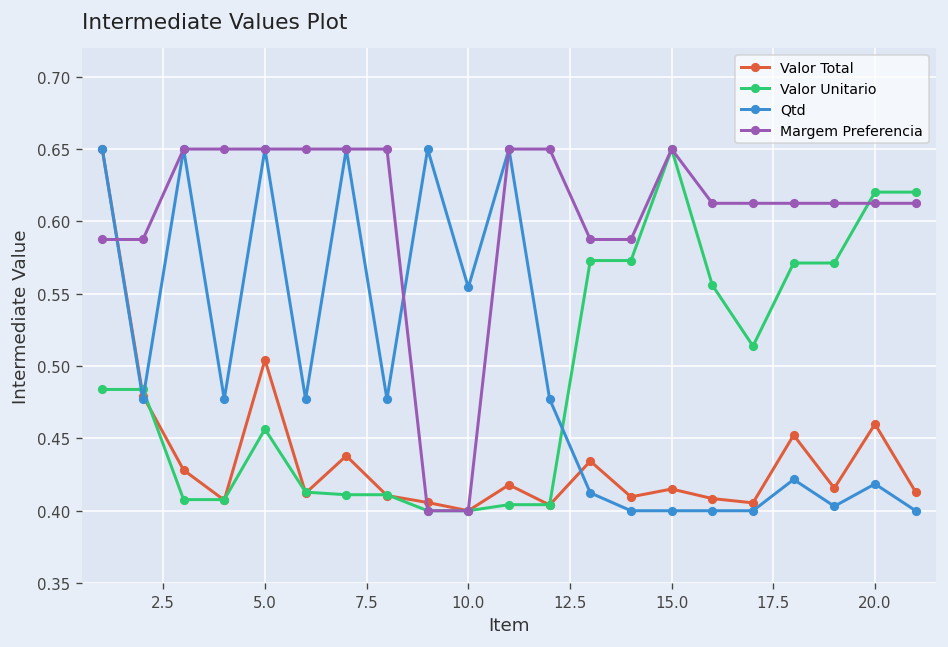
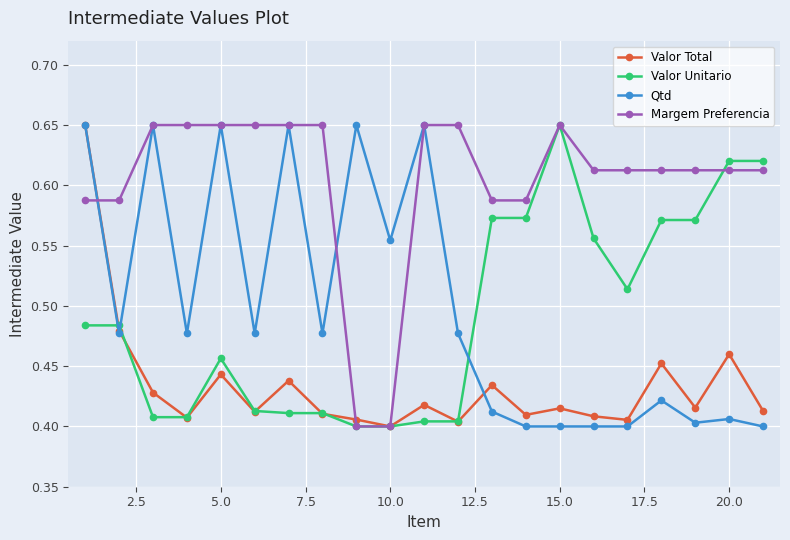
Valor Total, 5.0: 0.504 -> 0.443
Qtd, 20.0: 0.419 -> 0.406
